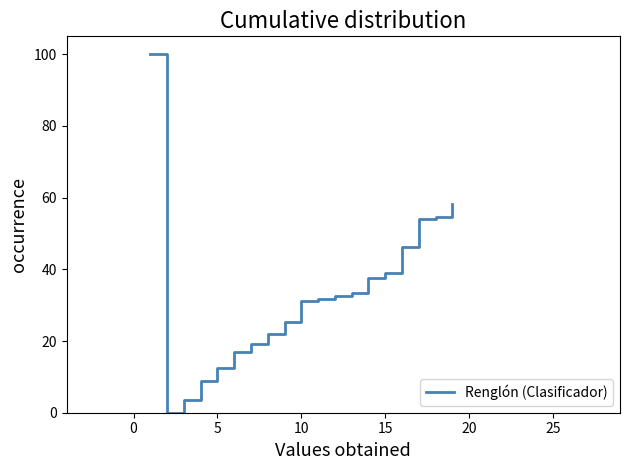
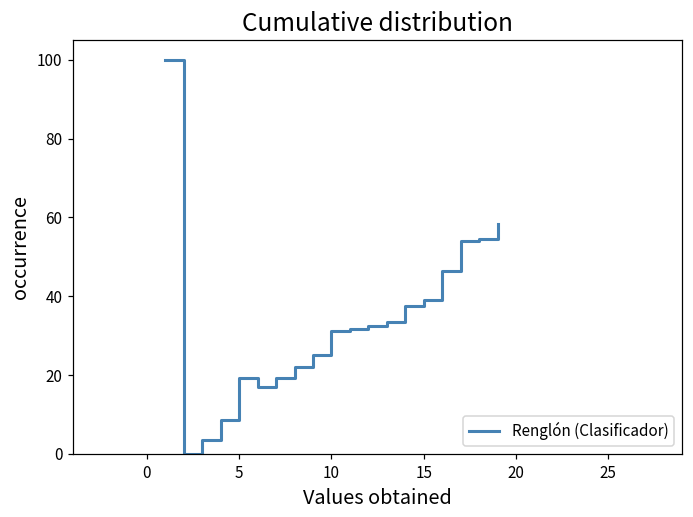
5: 12 -> 19
